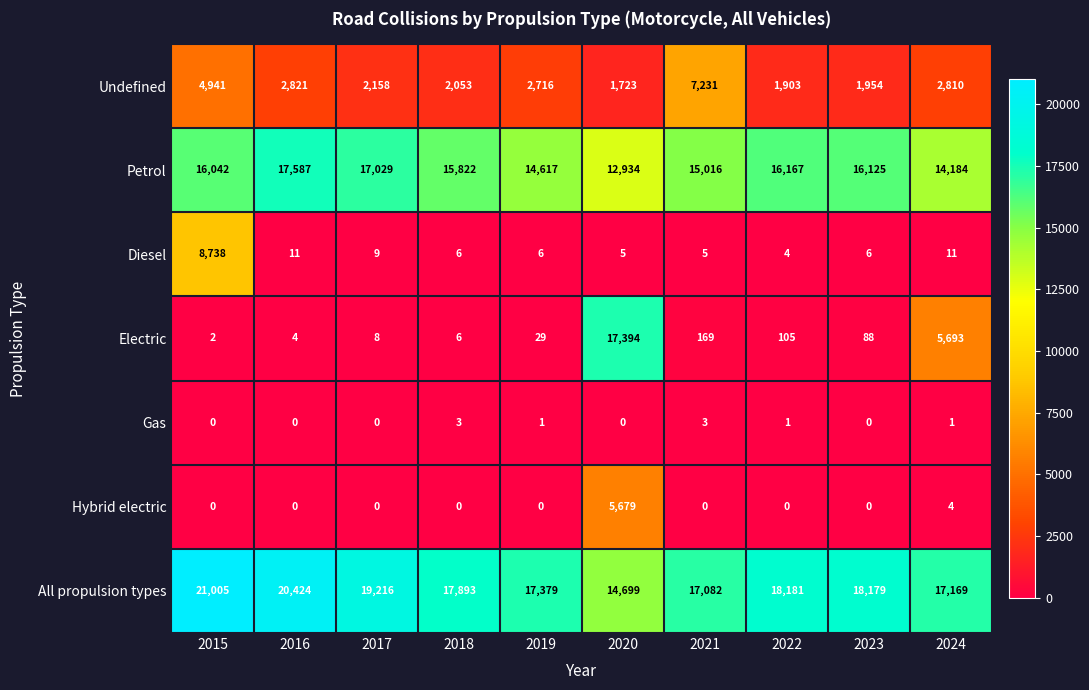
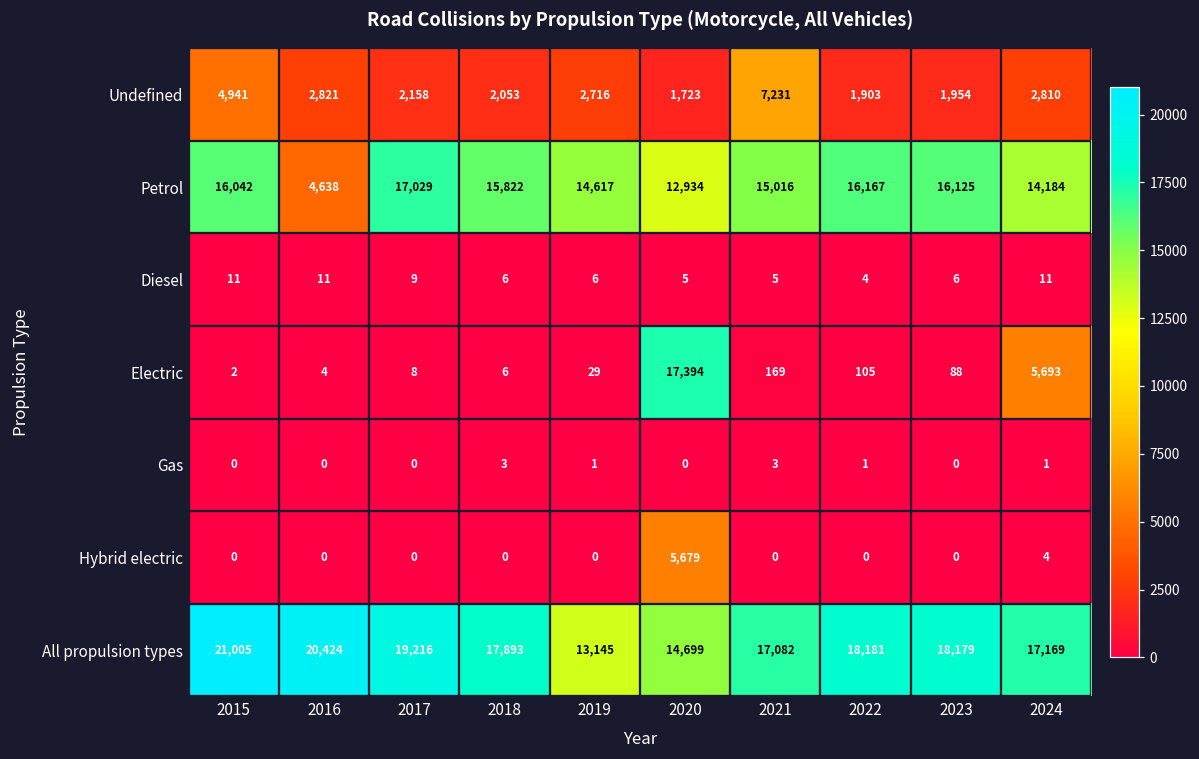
Petrol, 2016: 17,587 -> 4,638
Diesel, 2015: 8,738 -> 11
All propulsion types, 2019: 17,379 -> 13,145
